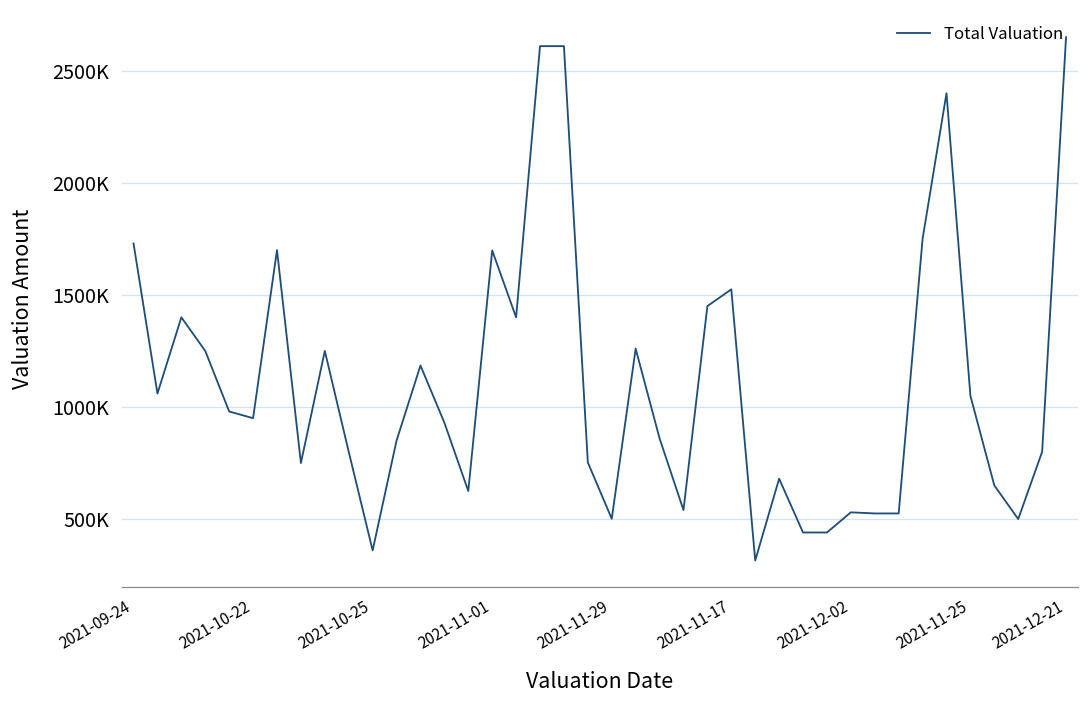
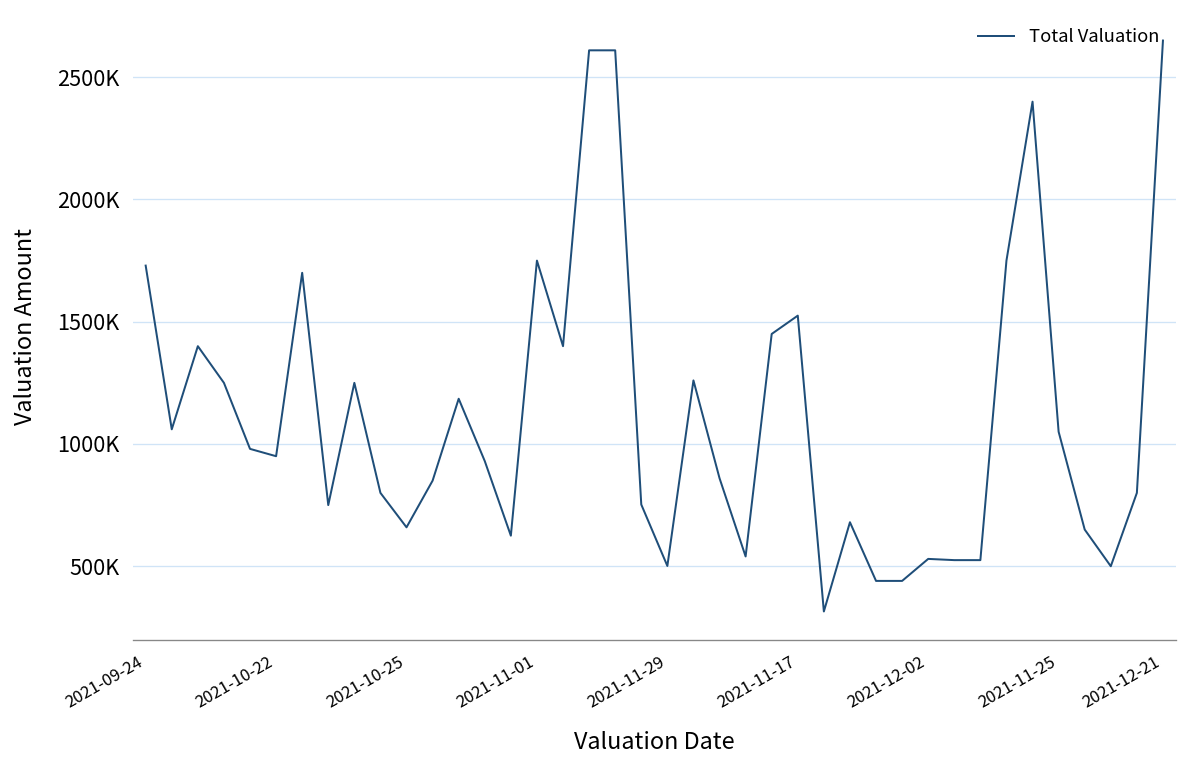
2021-10-25: 360000 -> 660000
2021-11-01: 1700000 -> 1750000
